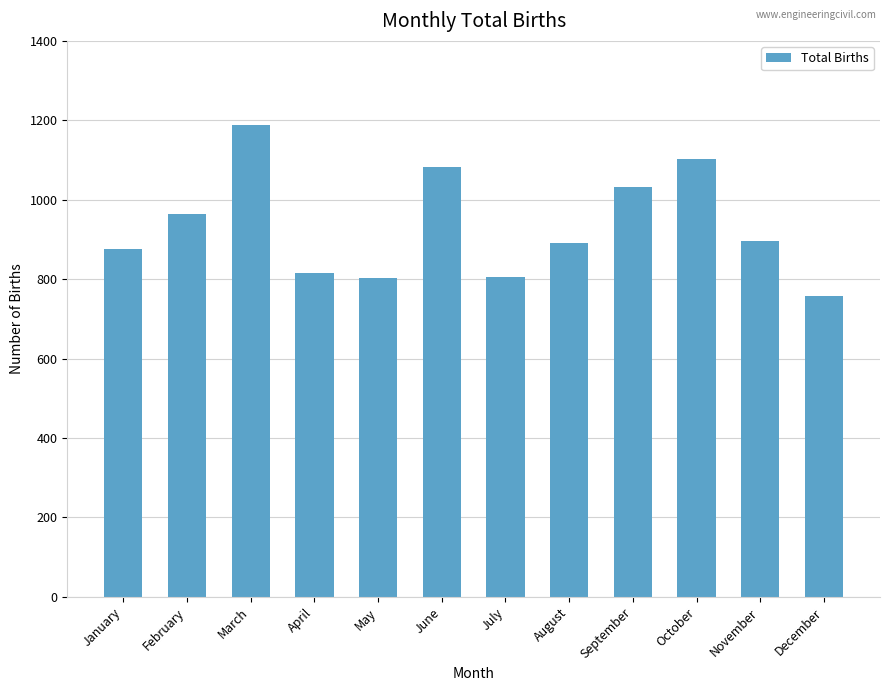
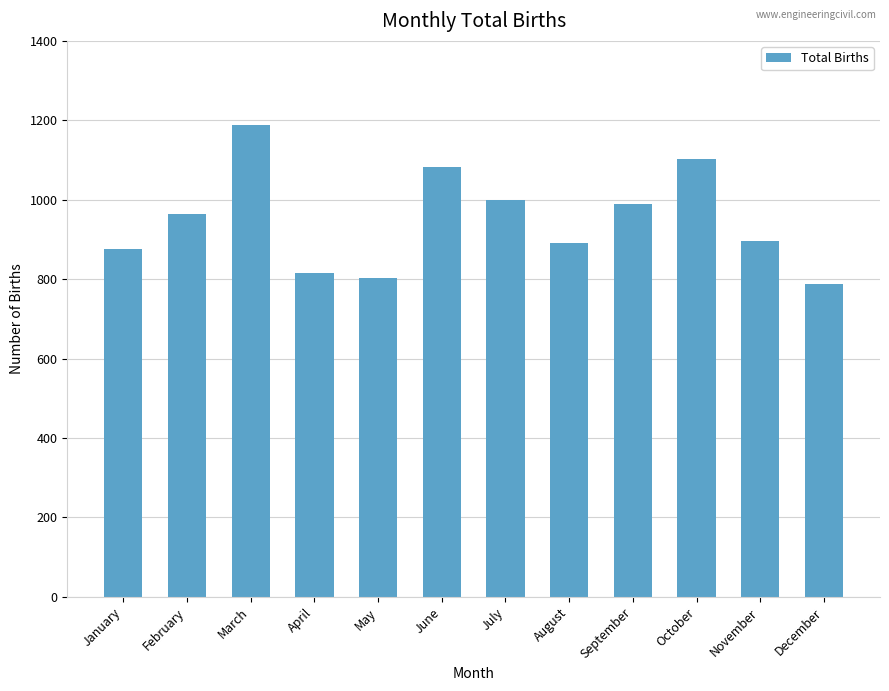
July: 810 -> 1000
September: 1030 -> 990
December: 760 -> 790
